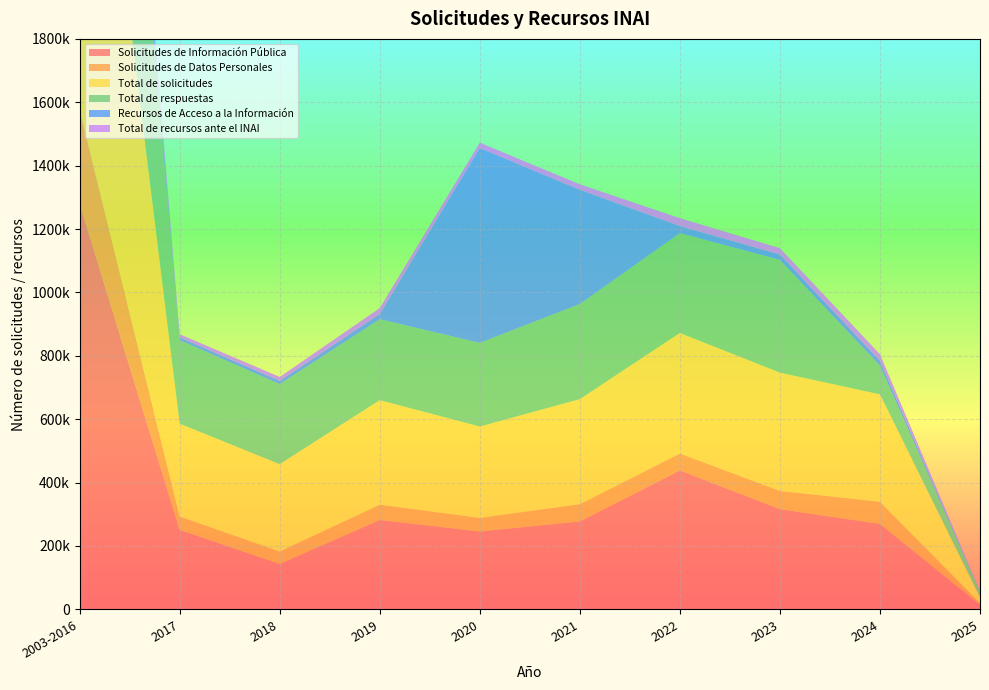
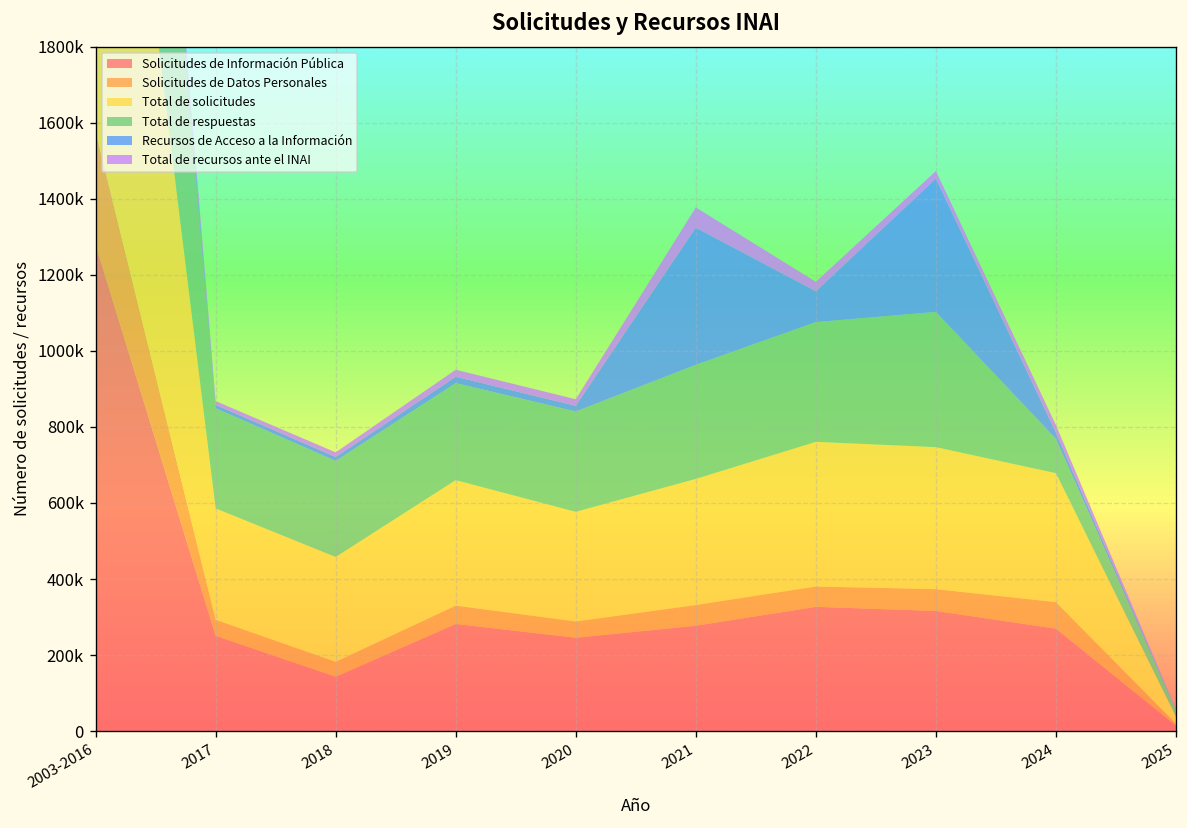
Recursos de Acceso a la Información, 2020: 610000 -> 20000
Total de recursos ante el INAI, 2021: 20000 -> 50000
Solicitudes de Información Pública, 2022: 440000 -> 330000
Recursos de Acceso a la Información, 2022: 20000 -> 80000
Recursos de Acceso a la Información, 2023: 20000 -> 350000
